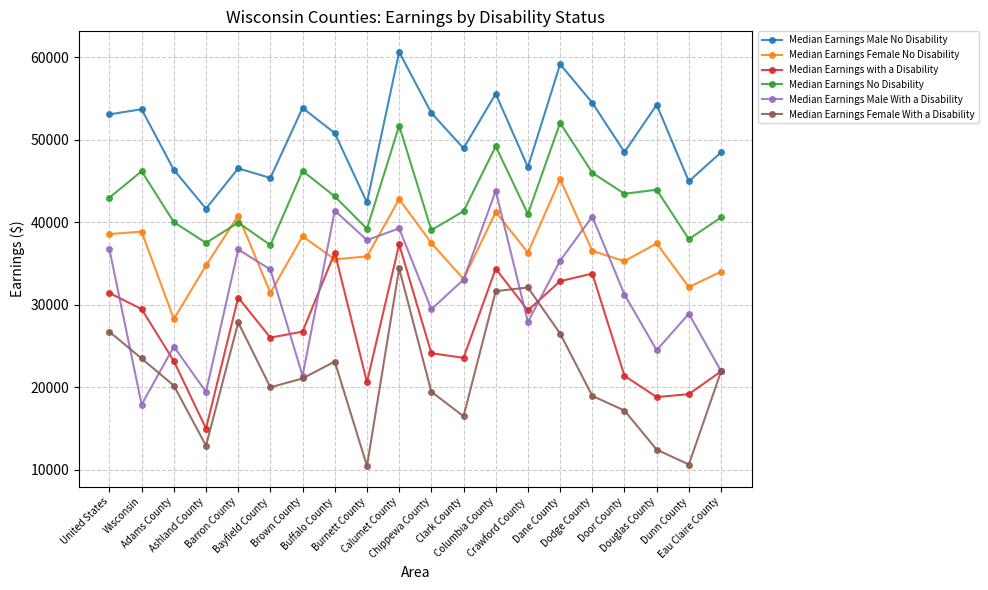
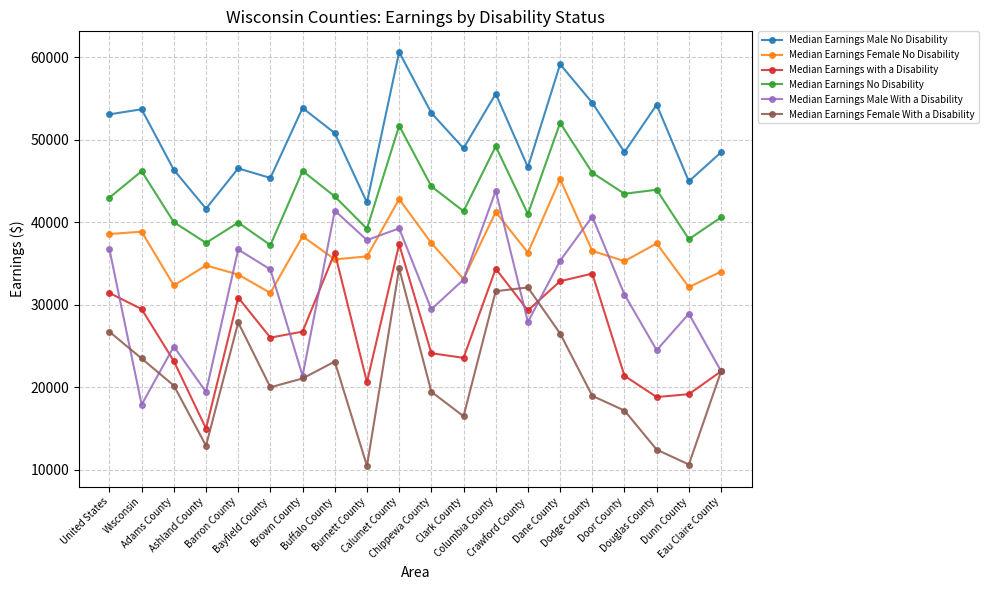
Median Earnings Female No Disability, Adams County: 28000 -> 32000
Median Earnings Female No Disability, Barron County: 41000 -> 34000
Median Earnings No Disability, Chippewa County: 39000 -> 44000
